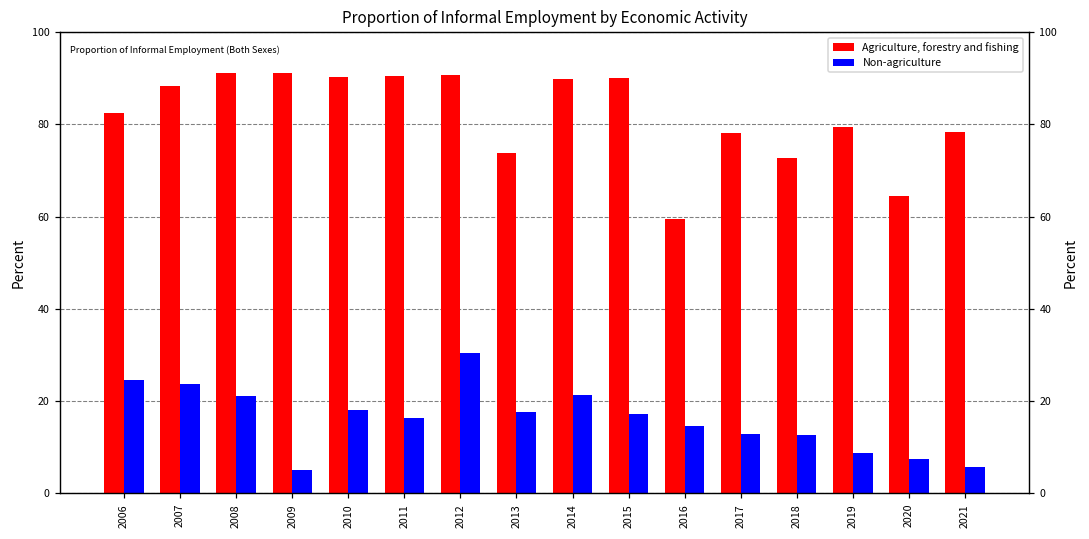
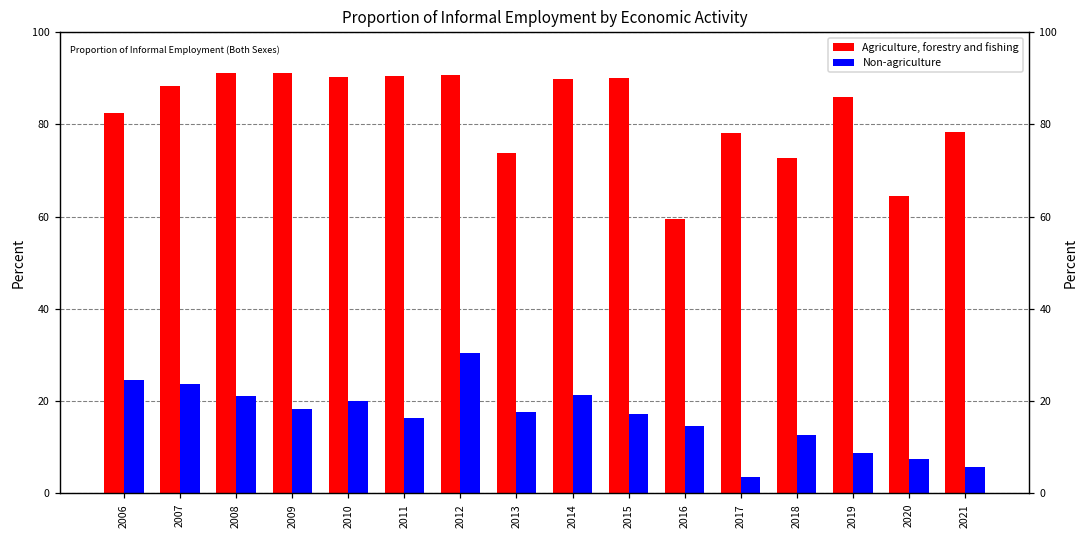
Non-agriculture, 2009: 5 -> 18
Non-agriculture, 2010: 18 -> 20
Non-agriculture, 2017: 13 -> 4
Agriculture, forestry and fishing, 2019: 79 -> 86
